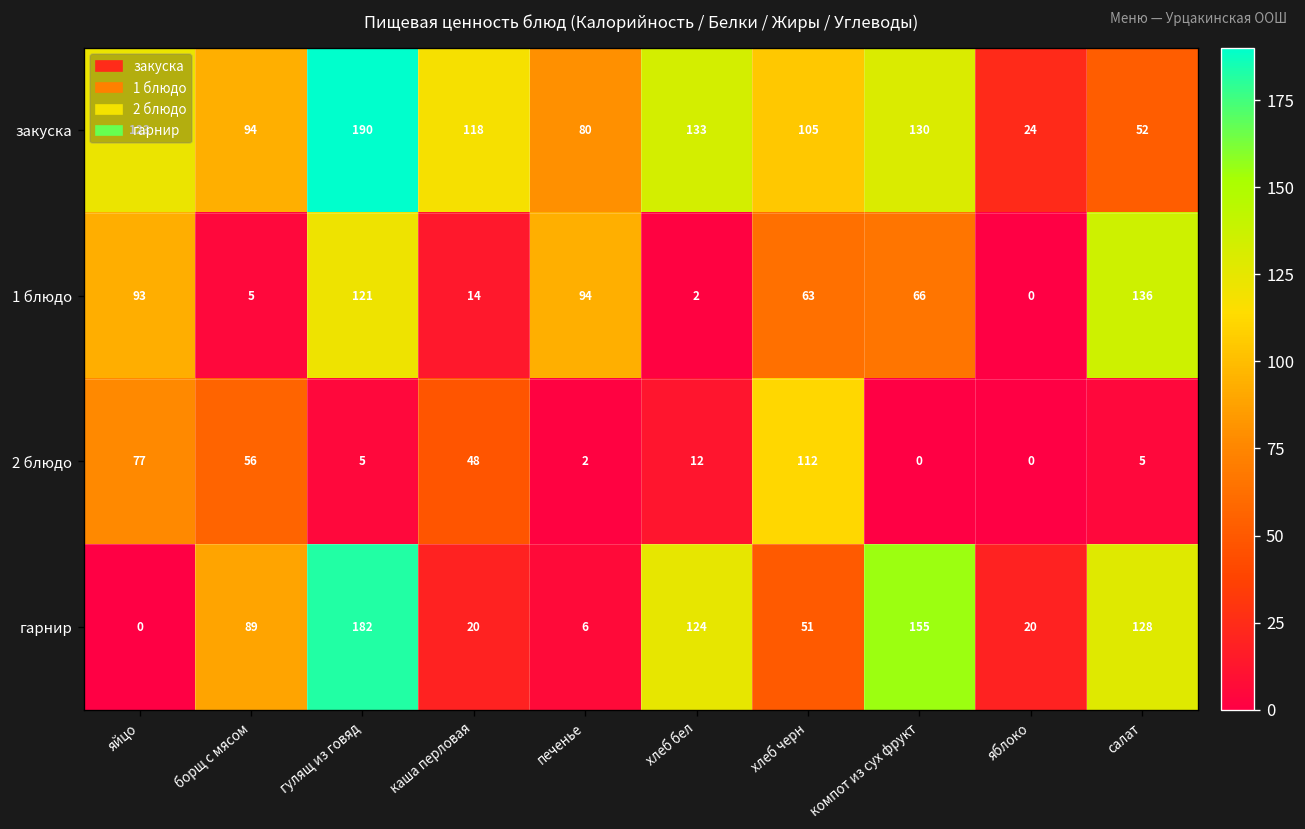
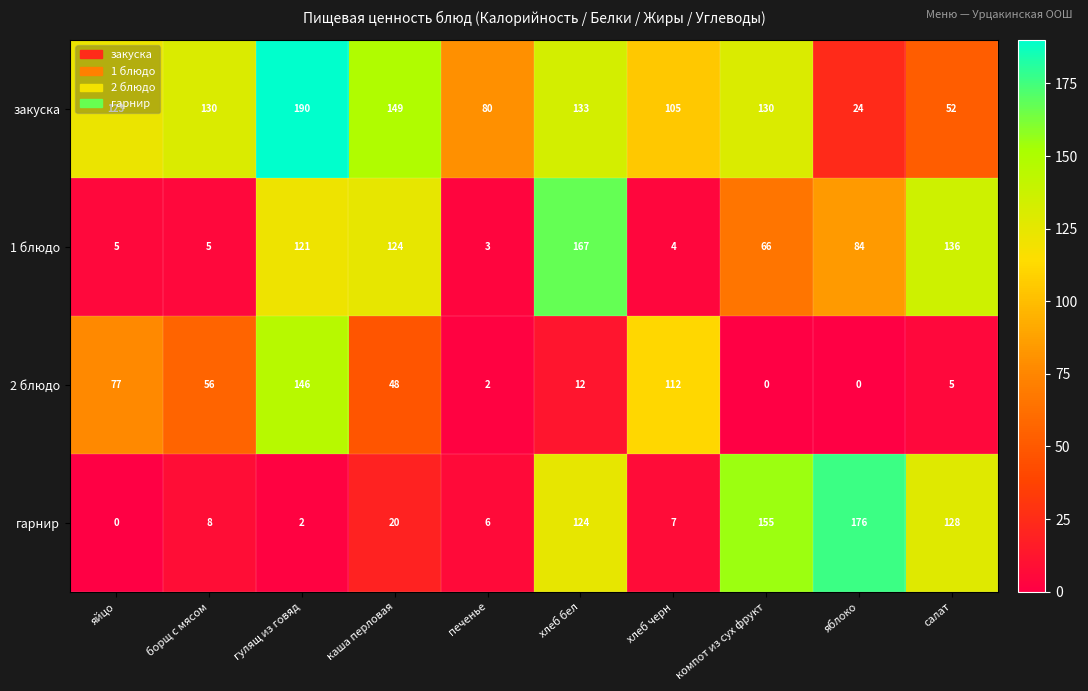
закуска, борщ с мясом: 94 -> 130
закуска, каша перловая: 118 -> 149
1 блюдо, яйцо: 93 -> 5
1 блюдо, каша перловая: 14 -> 124
1 блюдо, печенье: 94 -> 3
1 блюдо, хлеб бел: 2 -> 167
1 блюдо, хлеб черн: 63 -> 4
1 блюдо, яблоко: 0 -> 84
2 блюдо, гулящ из говяд: 5 -> 146
гарнир, борщ с мясом: 89 -> 8
гарнир, гулящ из говяд: 182 -> 2
гарнир, хлеб черн: 51 -> 7
гарнир, яблоко: 20 -> 176
